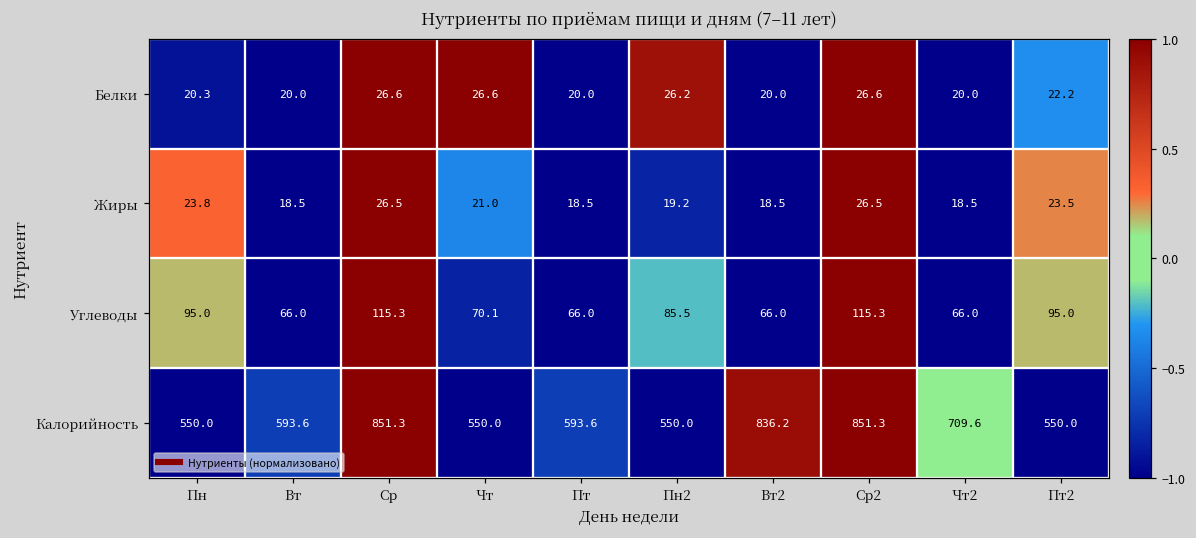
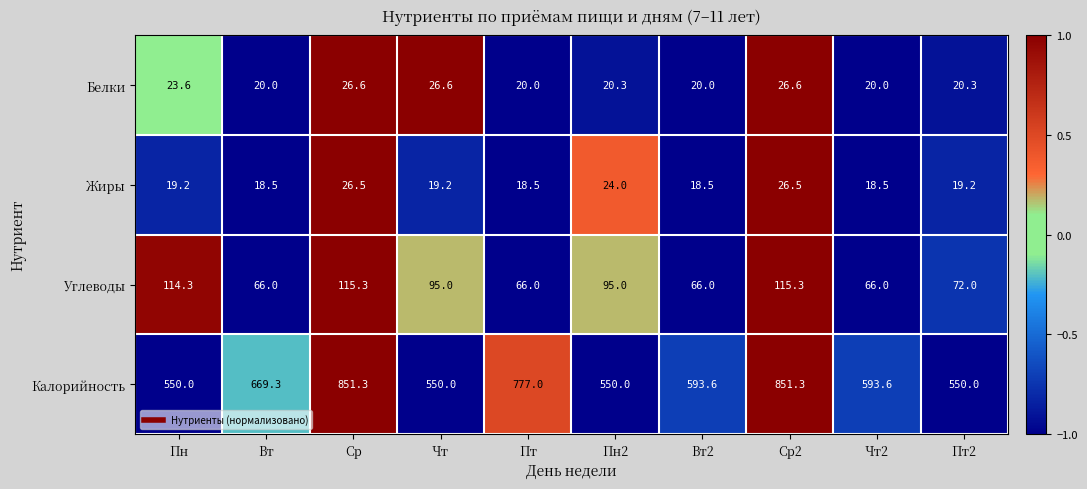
Белки, Пн: 20.3 -> 23.6
Белки, Пн2: 26.2 -> 20.3
Белки, Пт2: 22.2 -> 20.3
Жиры, Пн: 23.8 -> 19.2
Жиры, Чт: 21.0 -> 19.2
Жиры, Пн2: 19.2 -> 24.0
Жиры, Пт2: 23.5 -> 19.2
Углеводы, Пн: 95.0 -> 114.3
Углеводы, Чт: 70.1 -> 95.0
Углеводы, Пн2: 85.5 -> 95.0
Углеводы, Пт2: 95.0 -> 72.0
Калорийность, Вт: 593.6 -> 669.3
Калорийность, Пт: 593.6 -> 777.0
Калорийность, Вт2: 836.2 -> 593.6
Калорийность, Чт2: 709.6 -> 593.6
